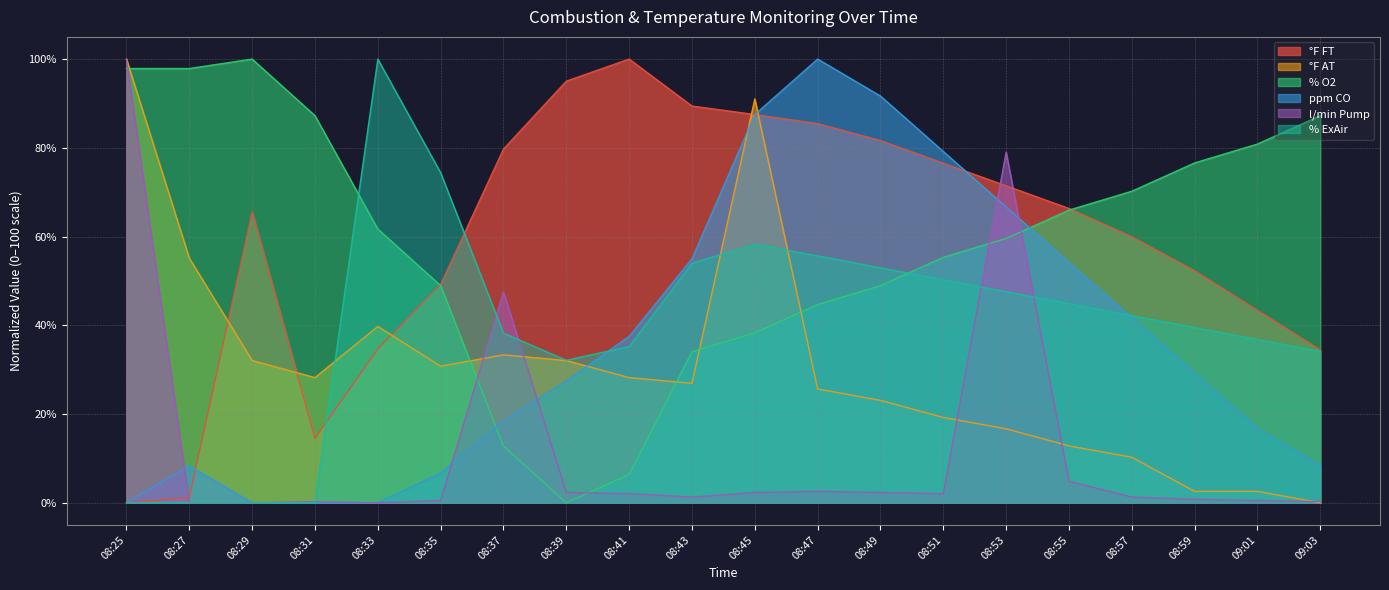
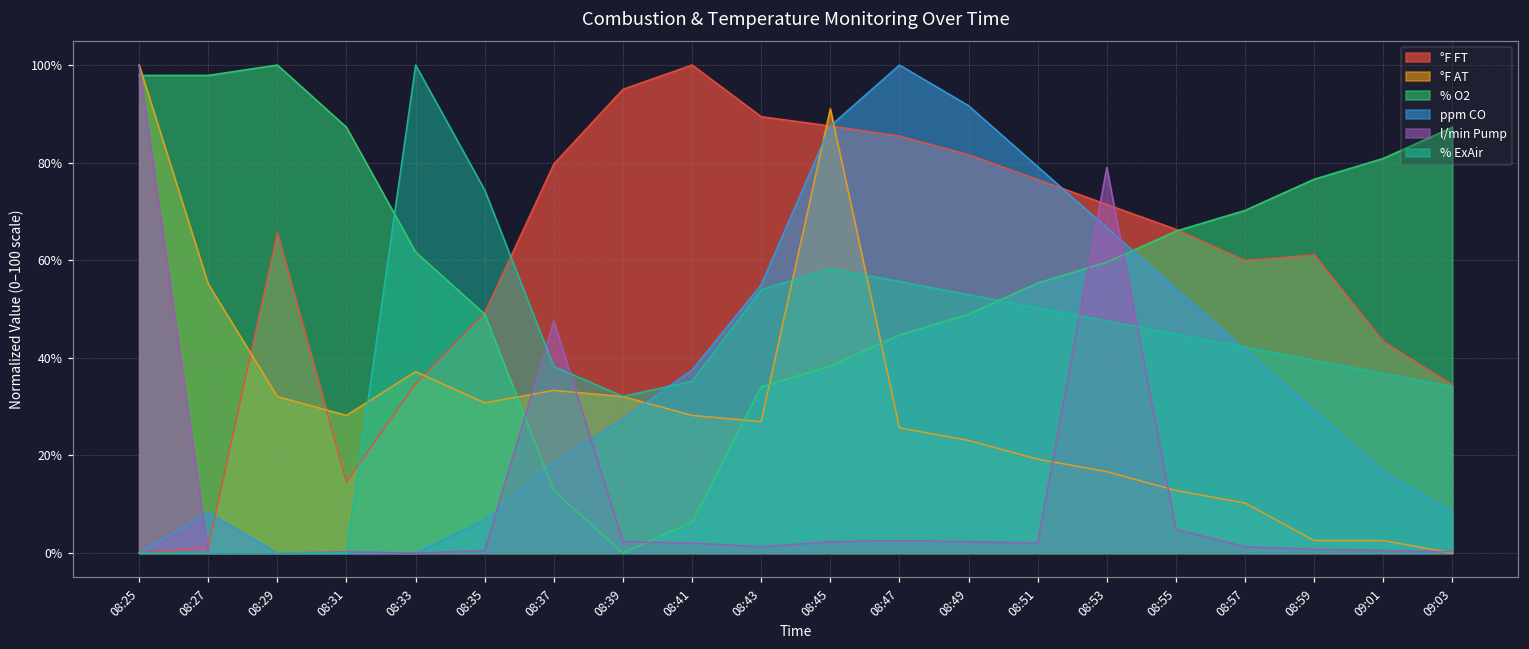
°F AT, 08:33: 40% -> 37%
°F FT, 08:59: 52% -> 61%
